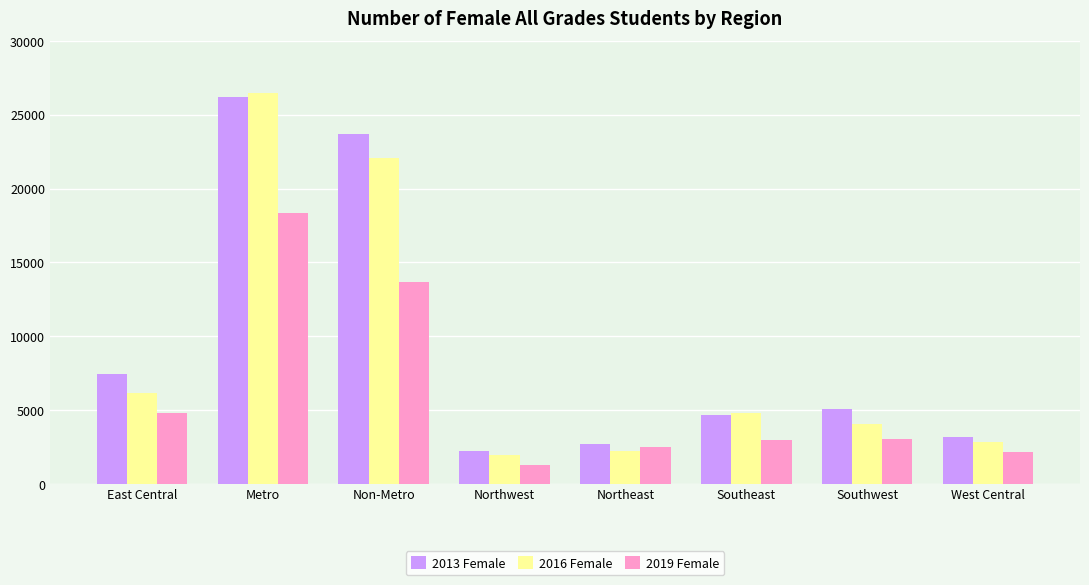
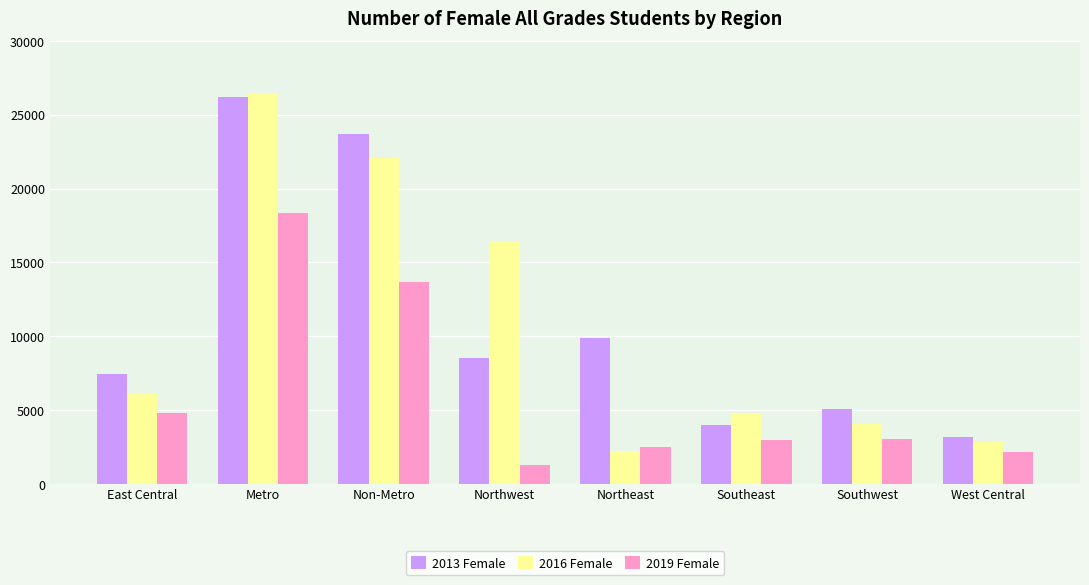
2013 Female, Northwest: 2200 -> 8500
2016 Female, Northwest: 2000 -> 16400
2013 Female, Northeast: 2700 -> 9900
2013 Female, Southeast: 4600 -> 4000
